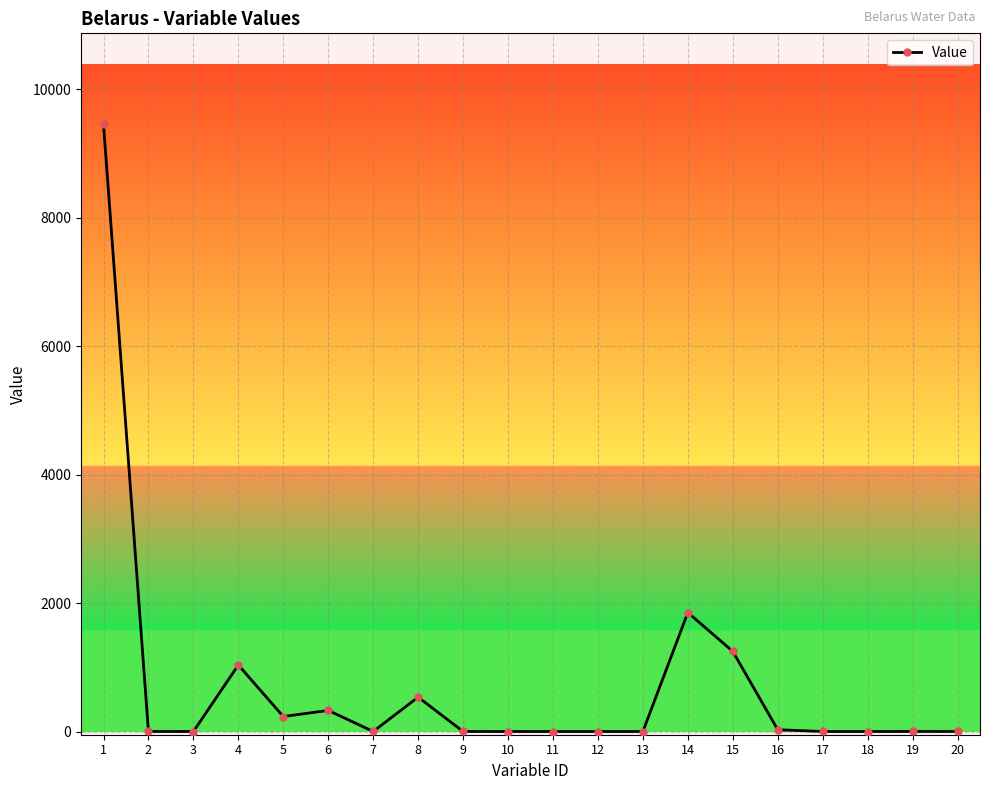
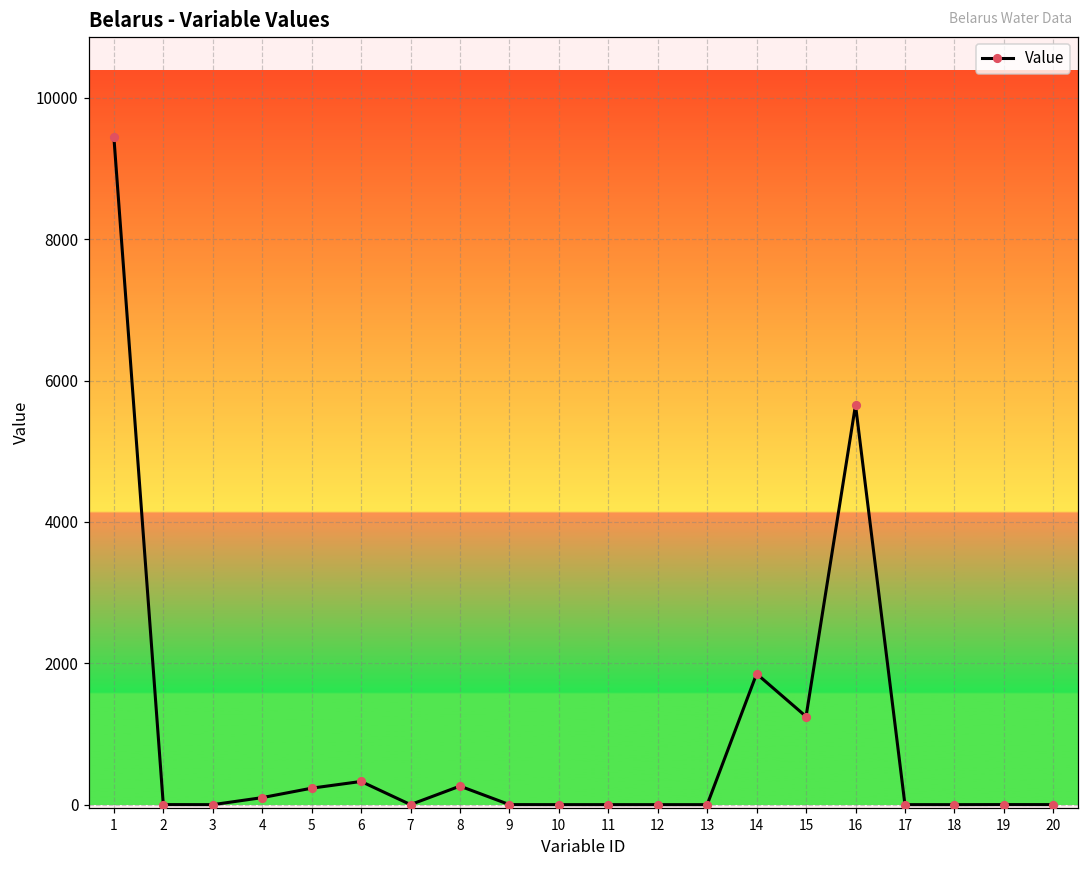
4: 1000 -> 100
8: 500 -> 300
16: 0 -> 5700
